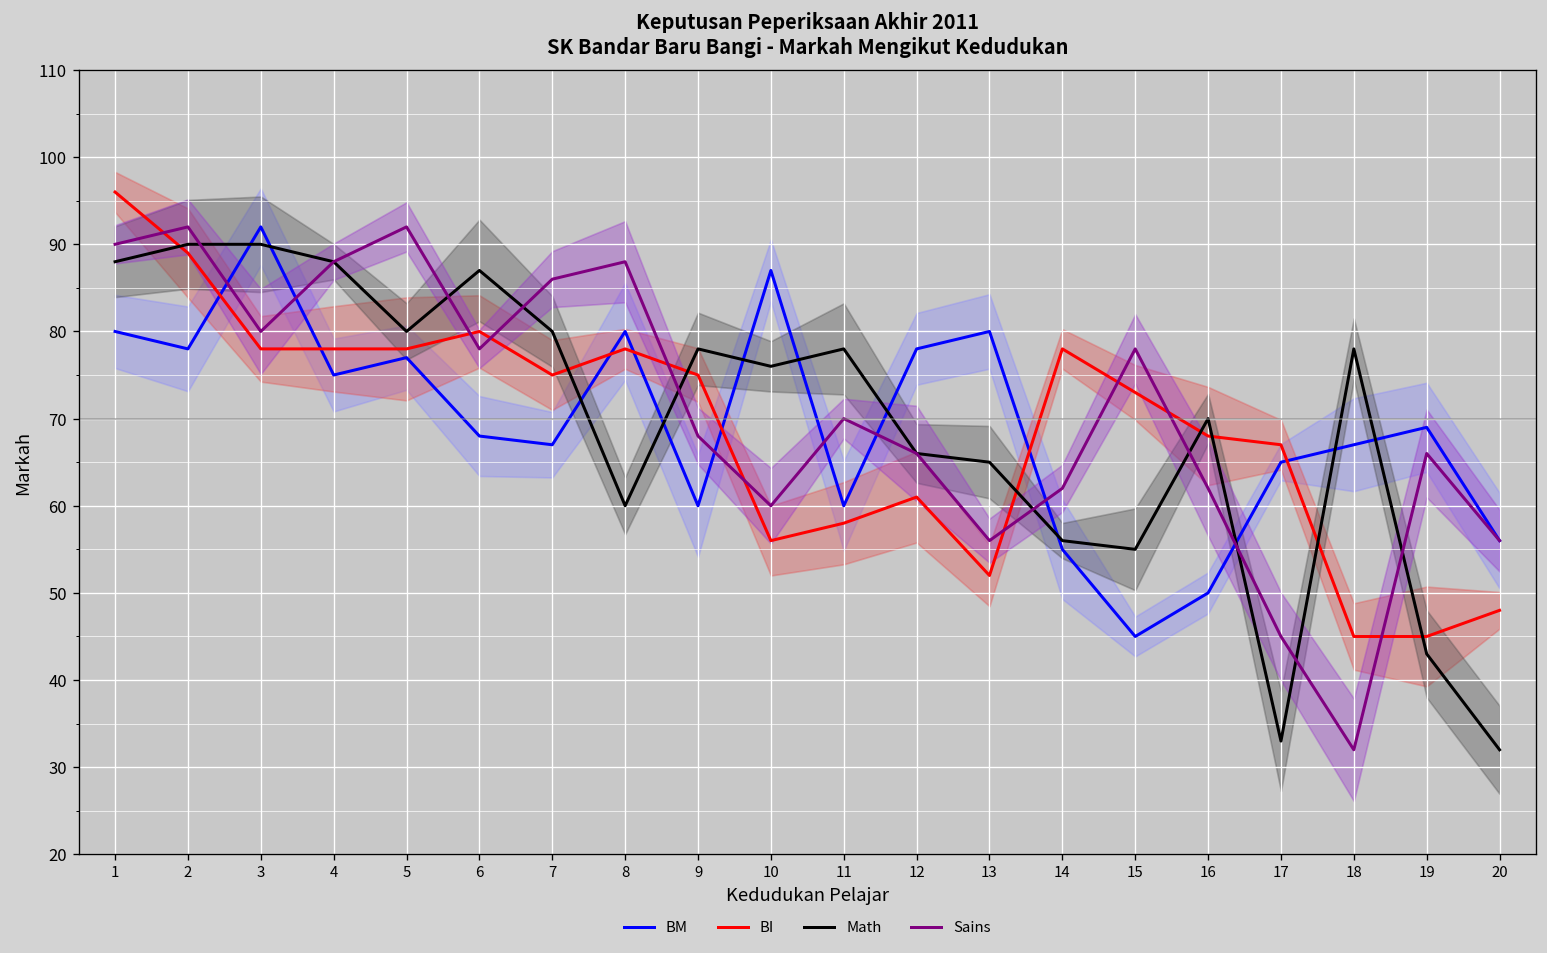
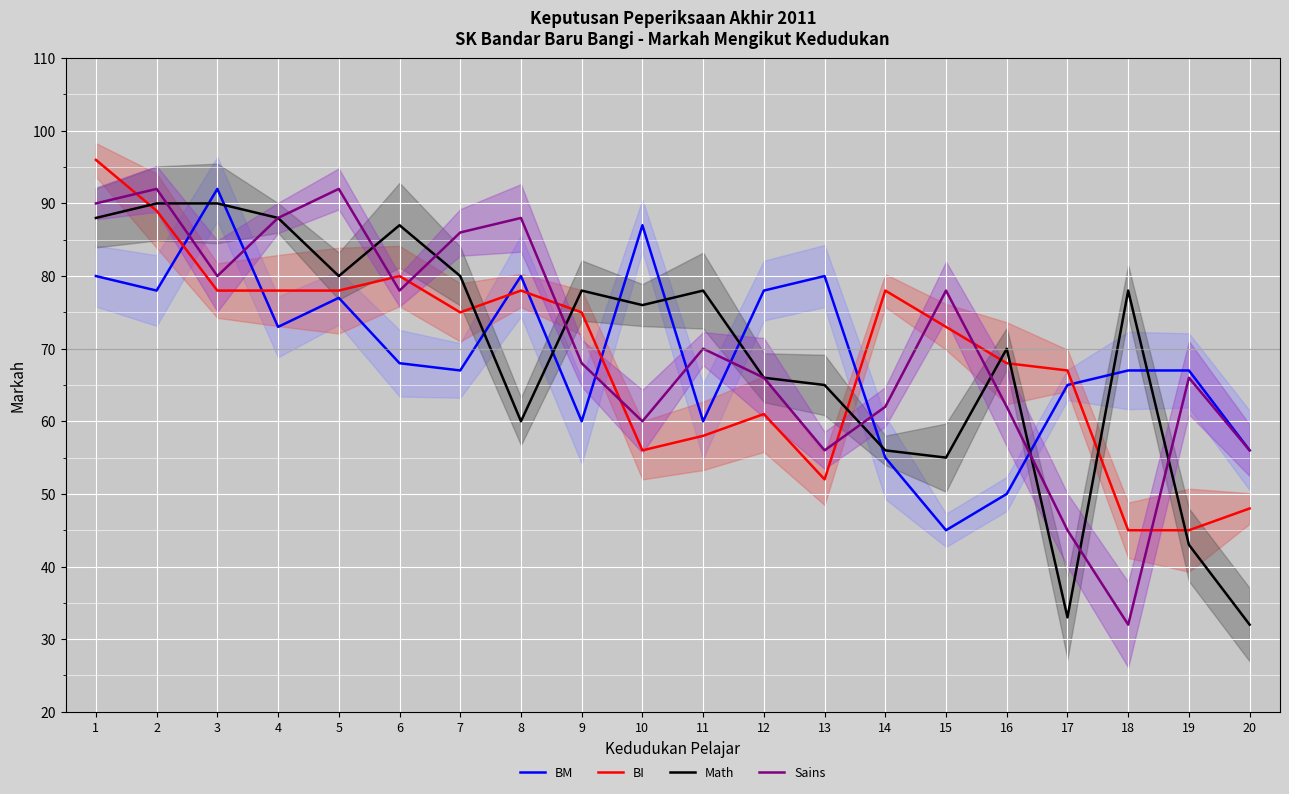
BM, 4: 75 -> 73
BM, 19: 69 -> 67
